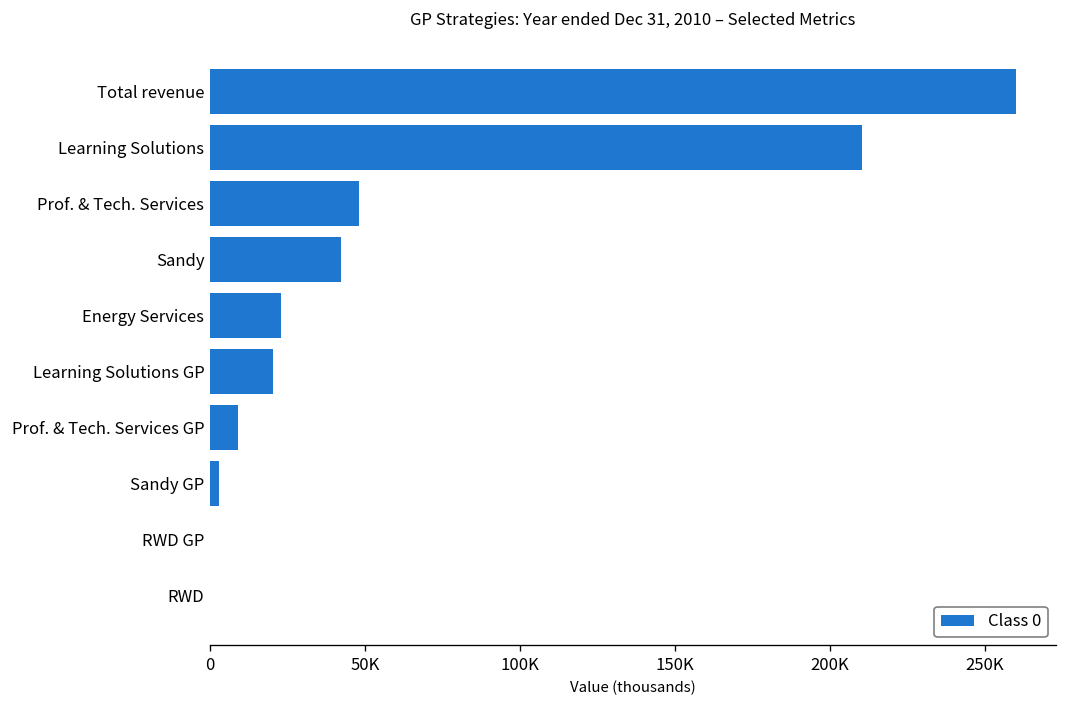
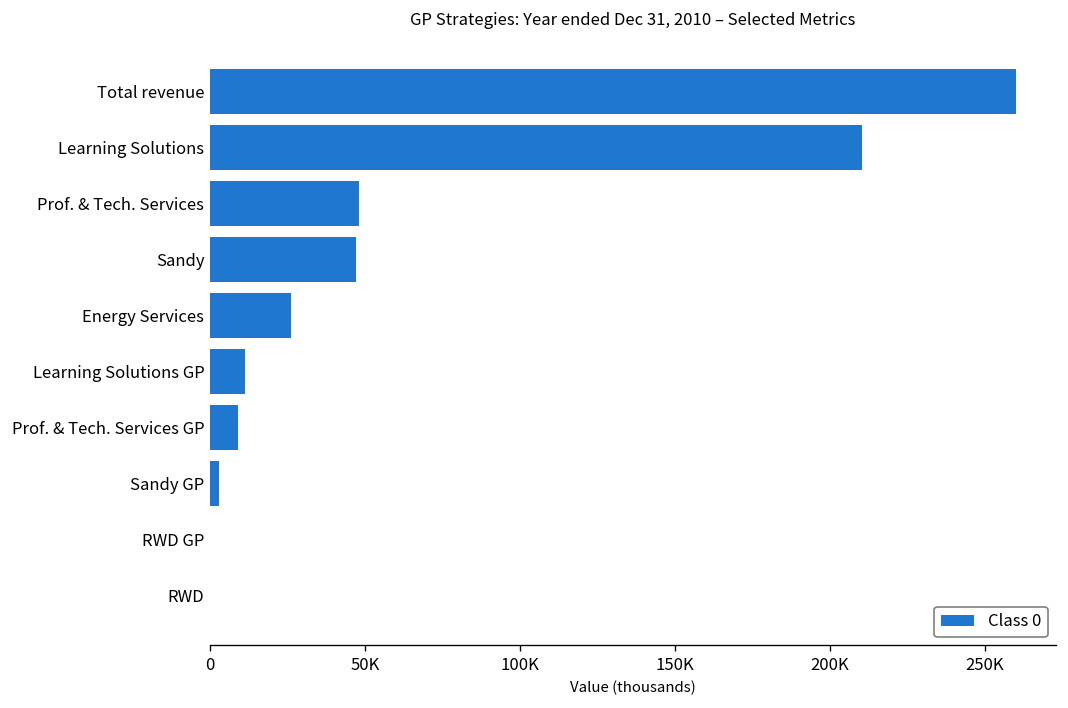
Sandy: 42000 -> 47000
Energy Services: 23000 -> 26000
Learning Solutions GP: 20000 -> 11000
